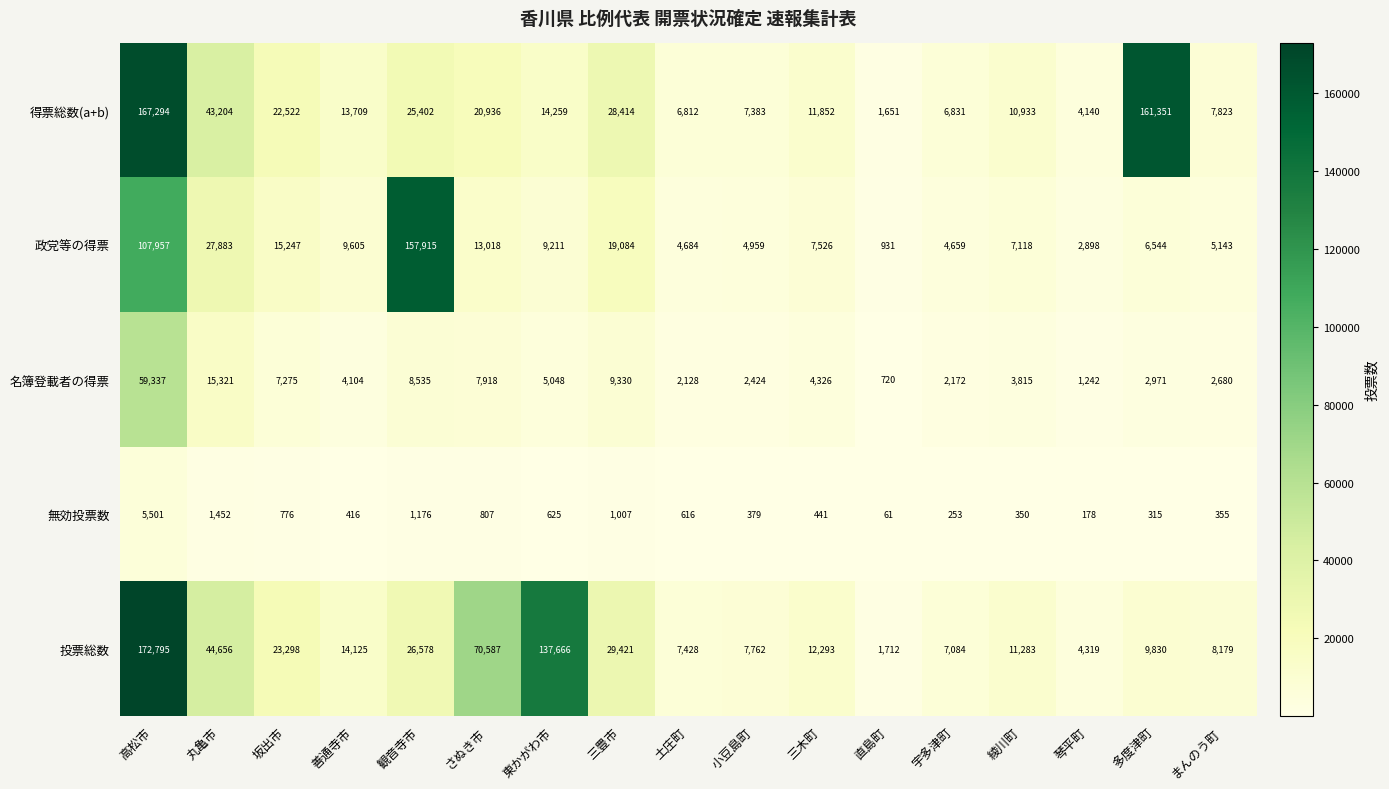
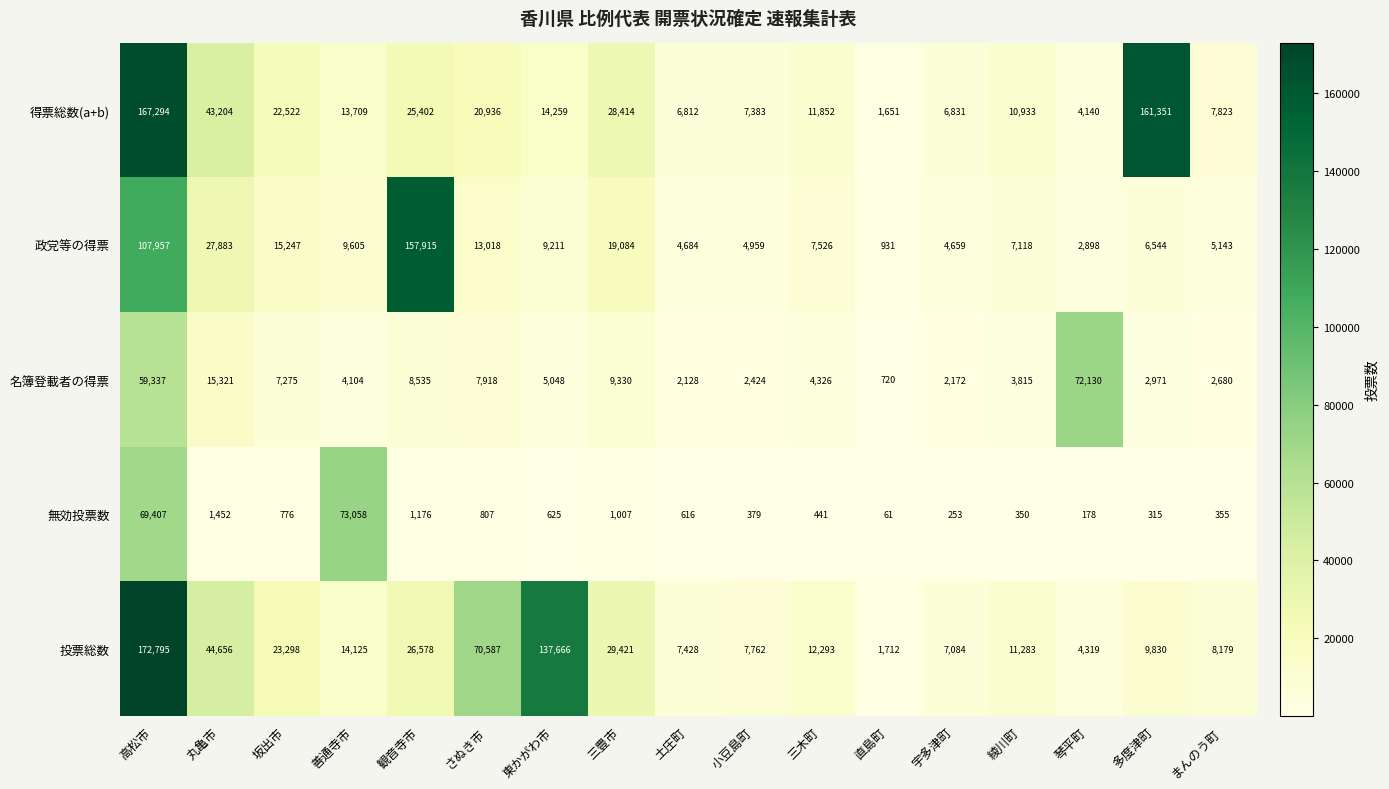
名簿登載者の得票, 琴平町: 1,242 -> 72,130
無効投票数, 高松市: 5,501 -> 69,407
無効投票数, 善通寺市: 416 -> 73,058
